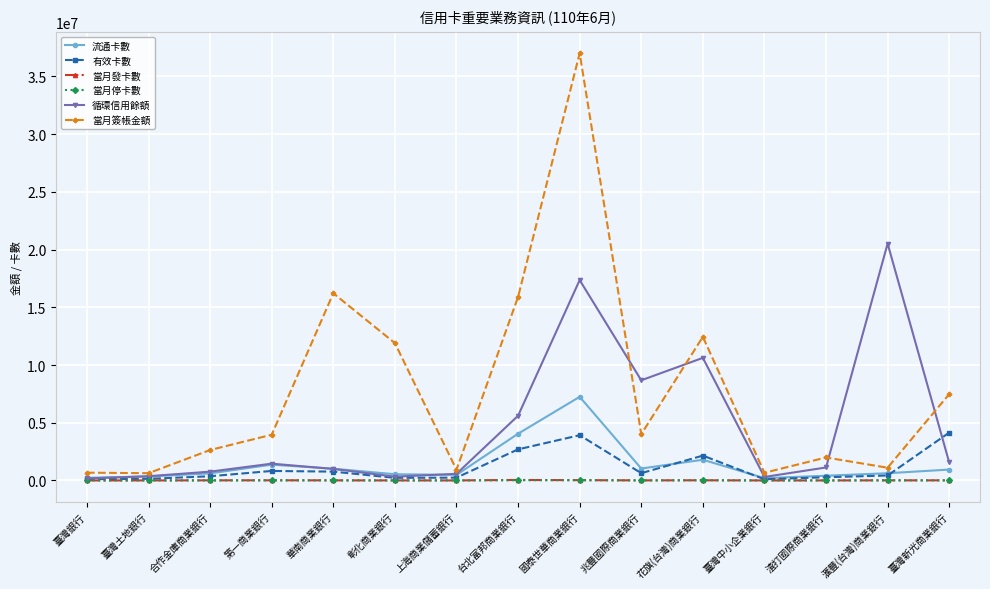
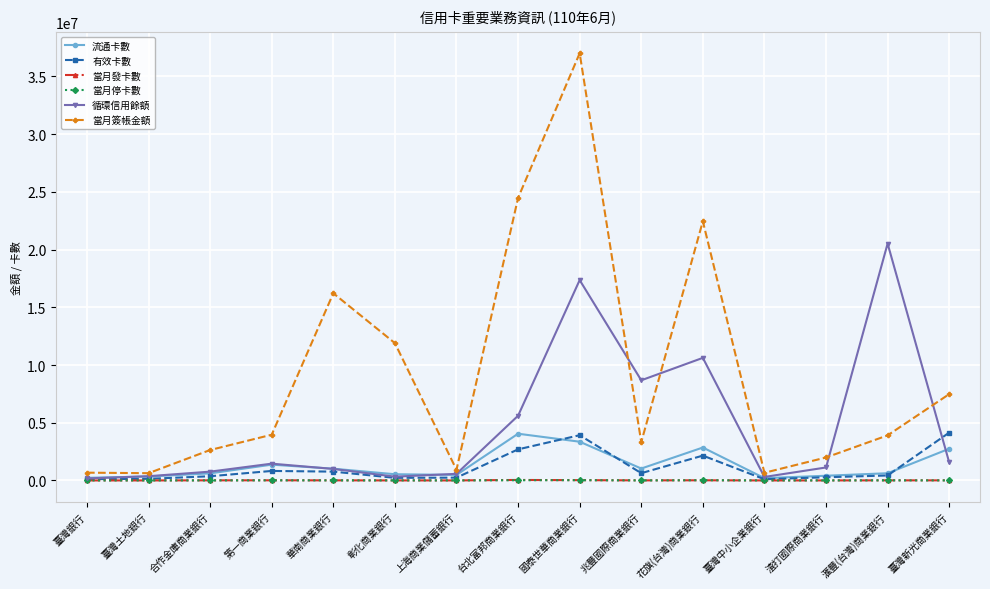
當月簽帳金額, 台北富邦商業銀行: 15900000 -> 24500000
流通卡數, 國泰世華商業銀行: 7200000 -> 3400000
當月簽帳金額, 兆豐國際商業銀行: 4000000 -> 3300000
流通卡數, 花旗(台灣)商業銀行: 1800000 -> 2900000
當月簽帳金額, 花旗(台灣)商業銀行: 12400000 -> 22500000
當月簽帳金額, 滙豐(台灣)商業銀行: 1100000 -> 3900000
流通卡數, 臺灣新光商業銀行: 900000 -> 2700000
